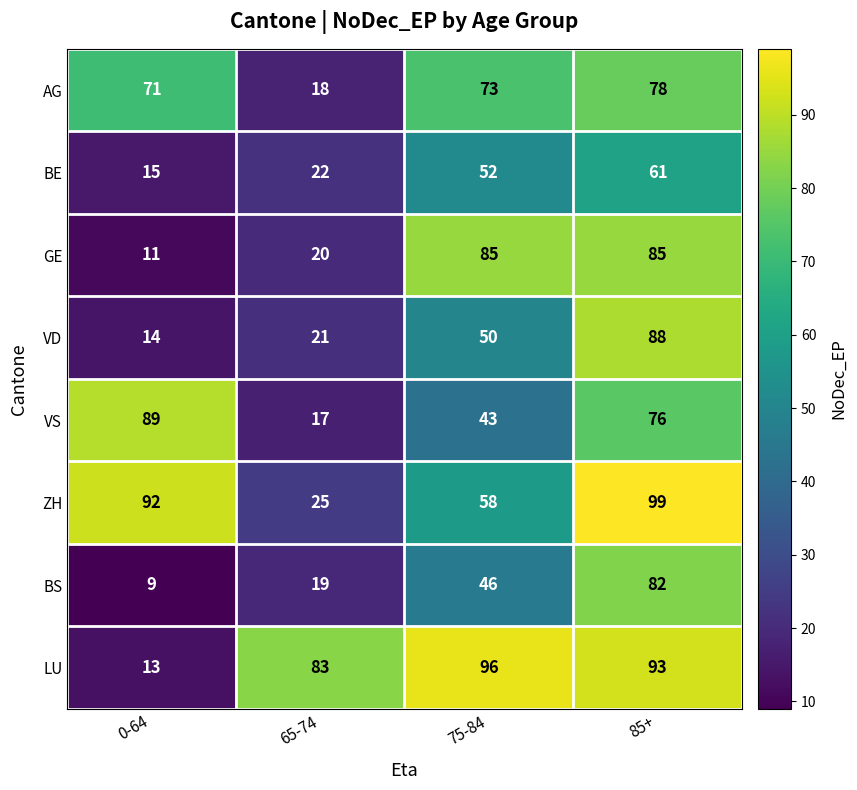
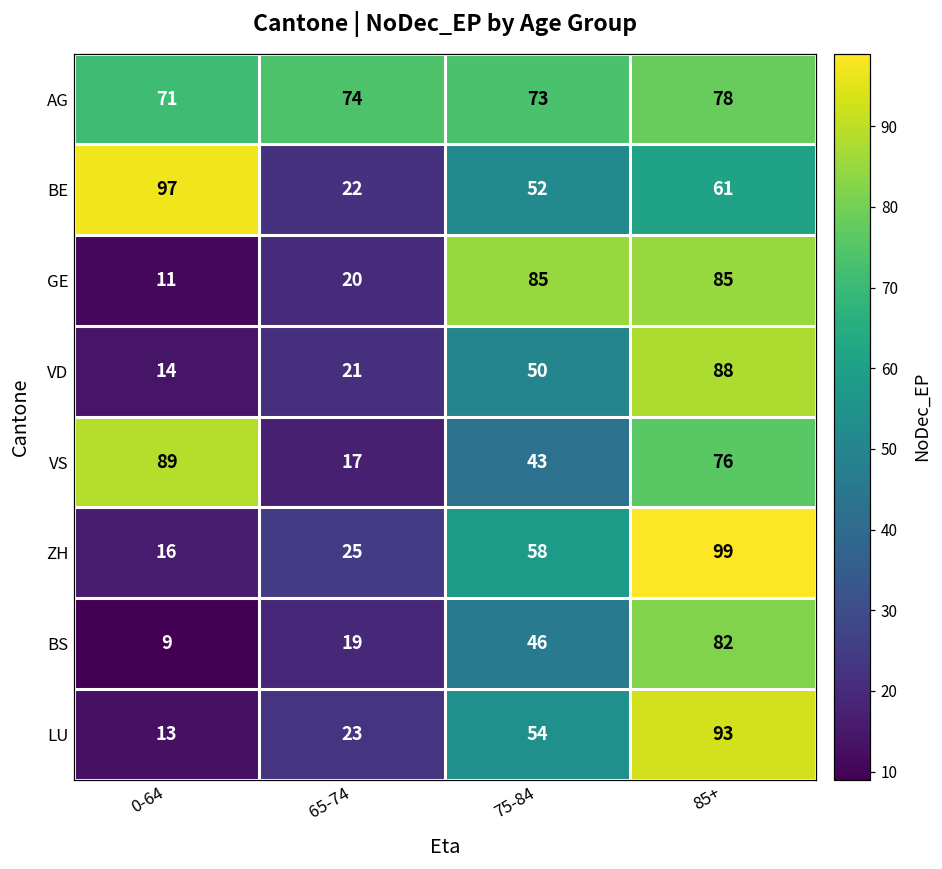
AG, 65-74: 18 -> 74
BE, 0-64: 15 -> 97
ZH, 0-64: 92 -> 16
LU, 65-74: 83 -> 23
LU, 75-84: 96 -> 54
